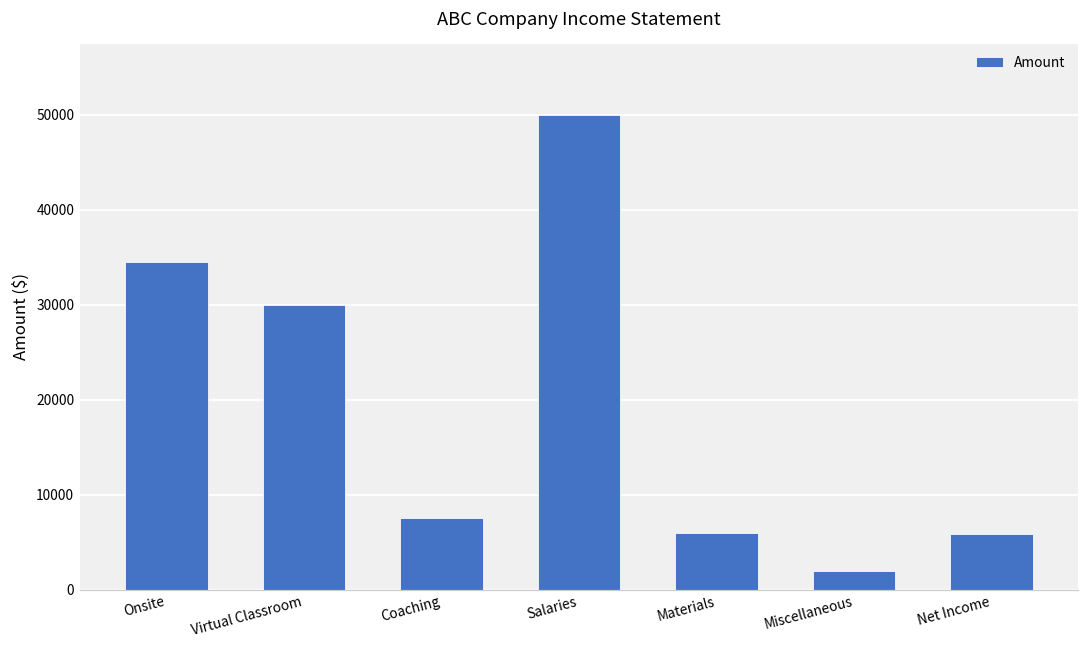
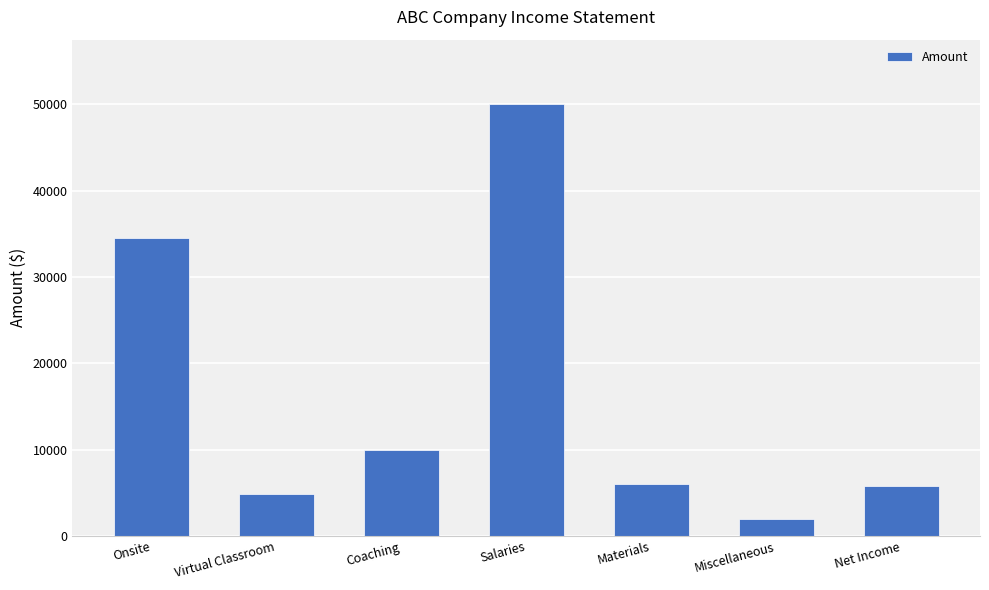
Virtual Classroom: 30000 -> 5000
Coaching: 8000 -> 10000
